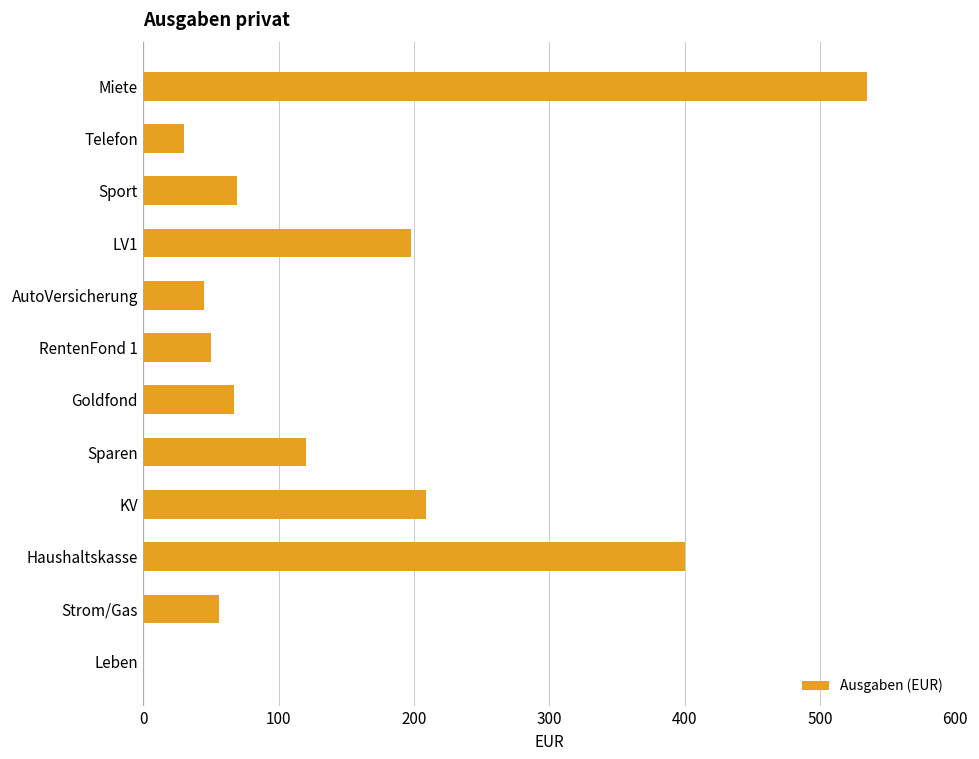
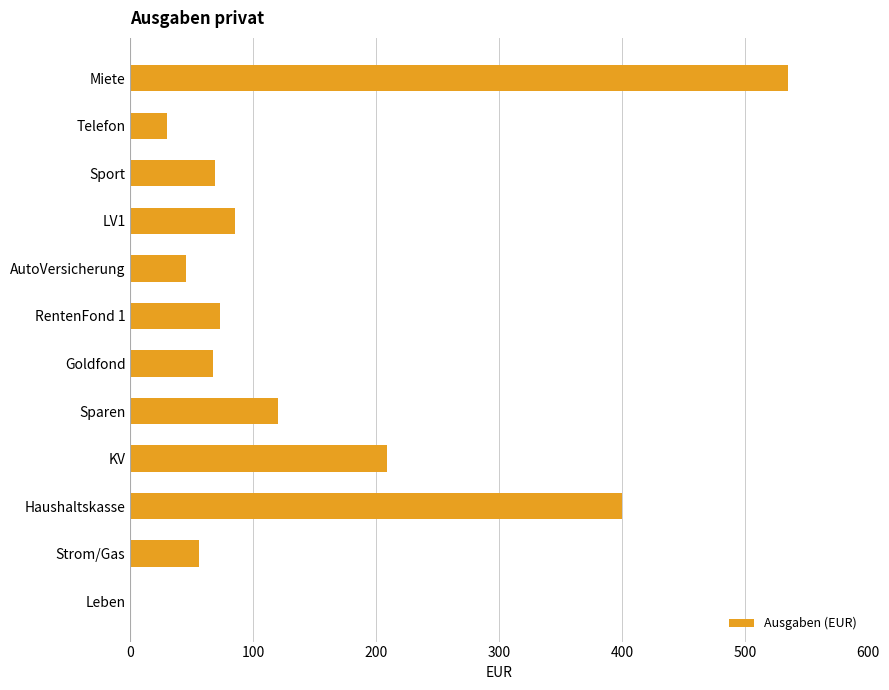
LV1: 198 -> 85
RentenFond 1: 50 -> 73
